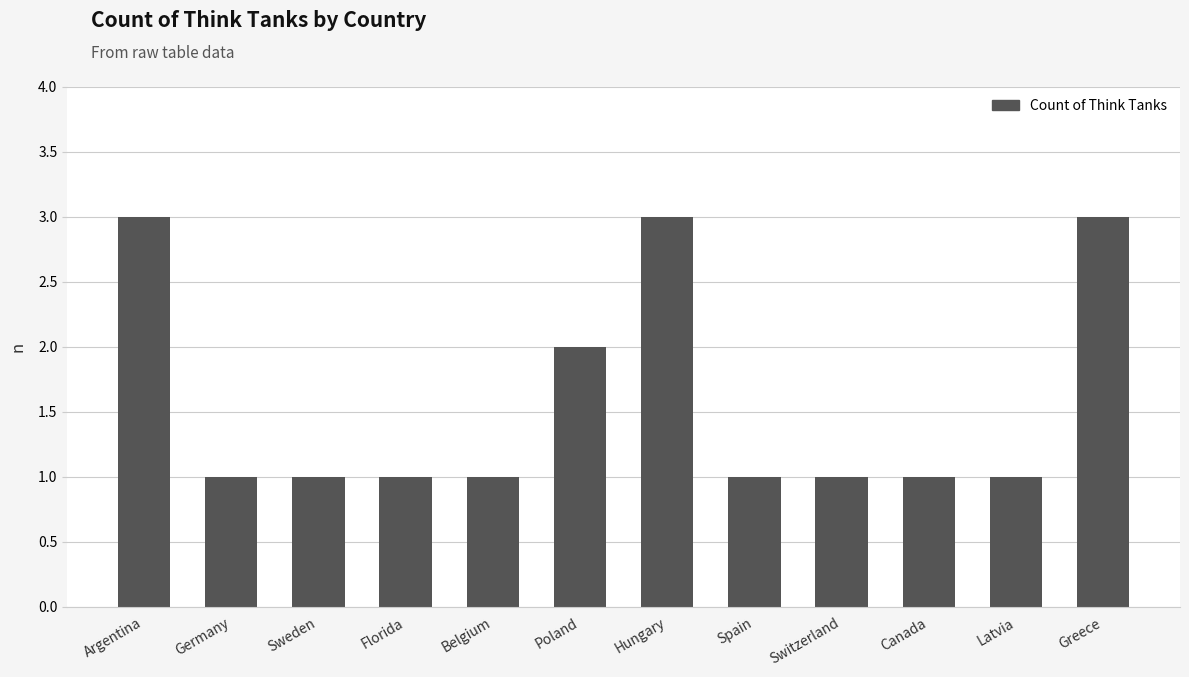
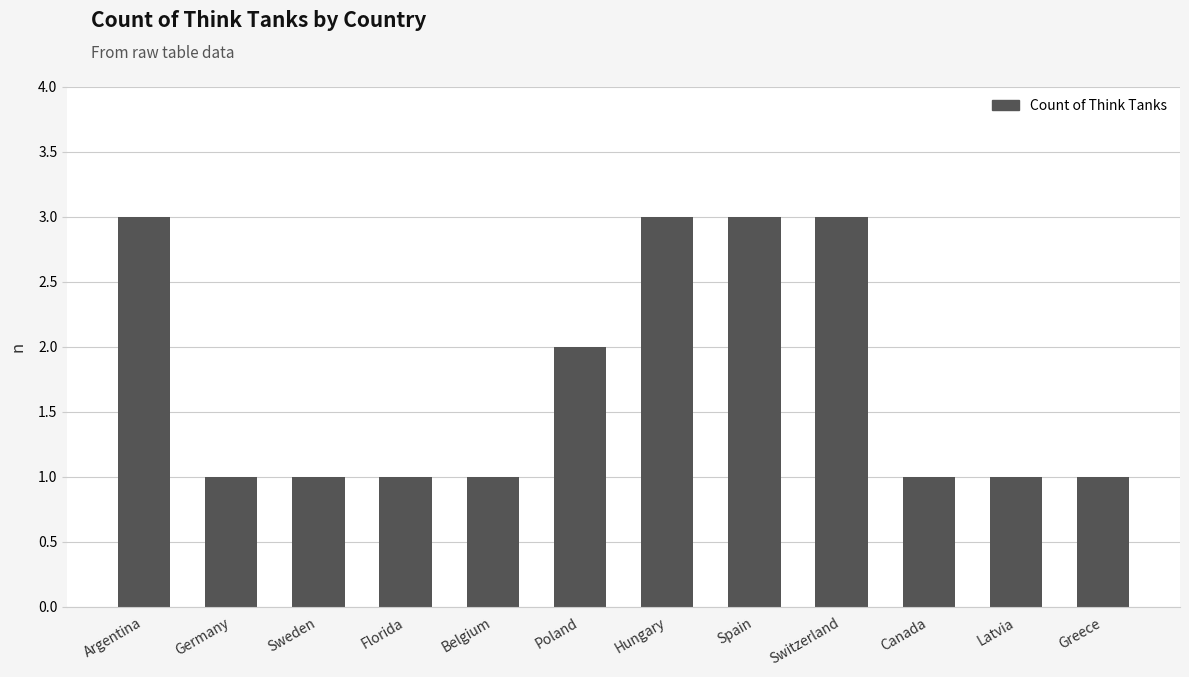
Spain: 1 -> 3
Switzerland: 1 -> 3
Greece: 3 -> 1
